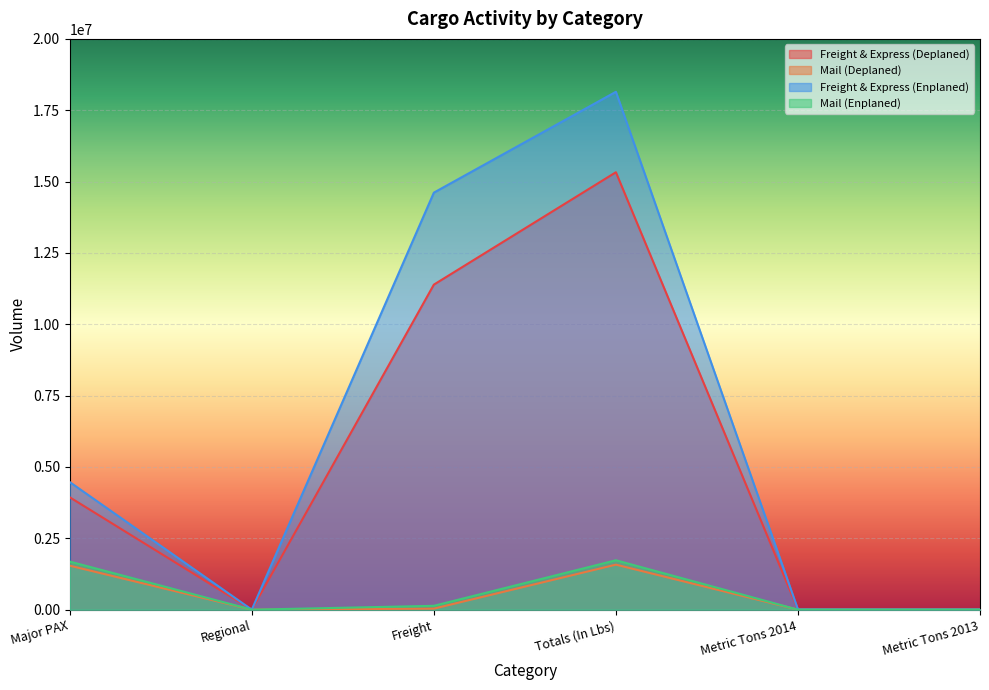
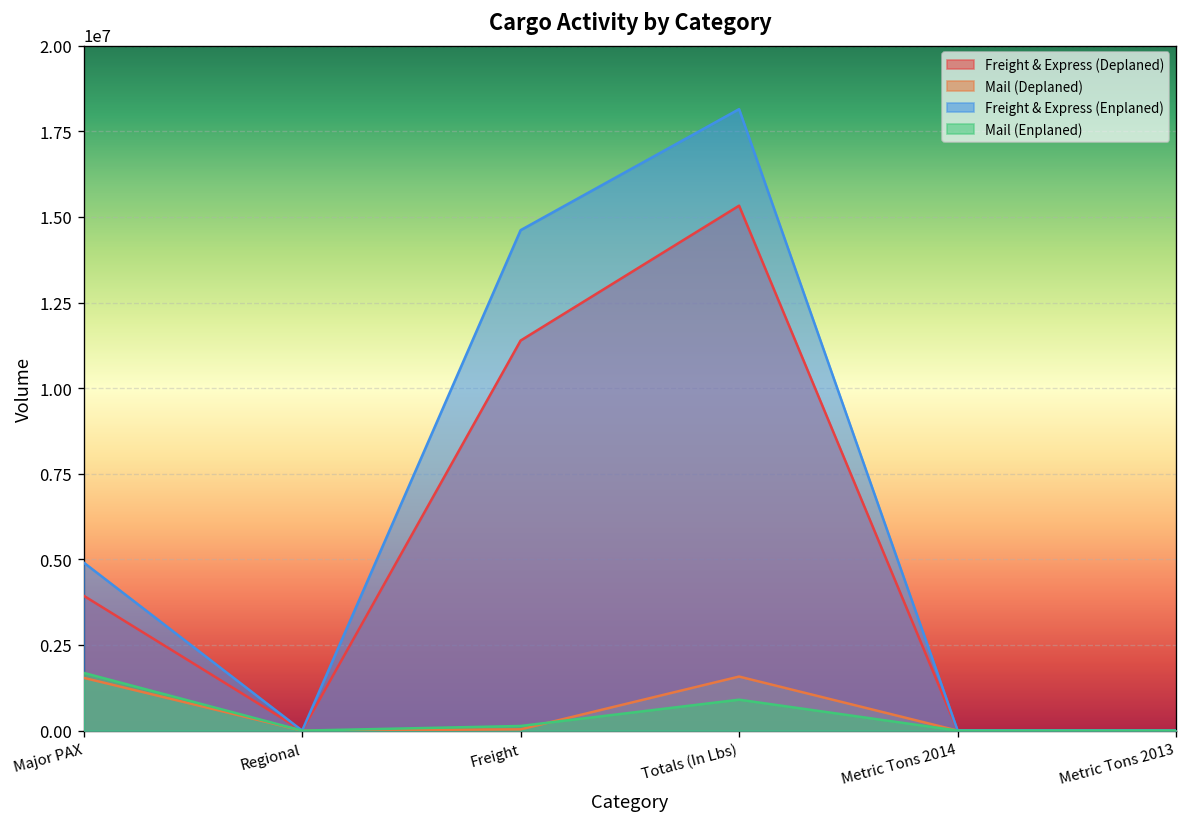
Freight & Express (Enplaned), Major PAX: 4500000 -> 4900000
Mail (Enplaned), Totals (In Lbs): 1700000 -> 900000
